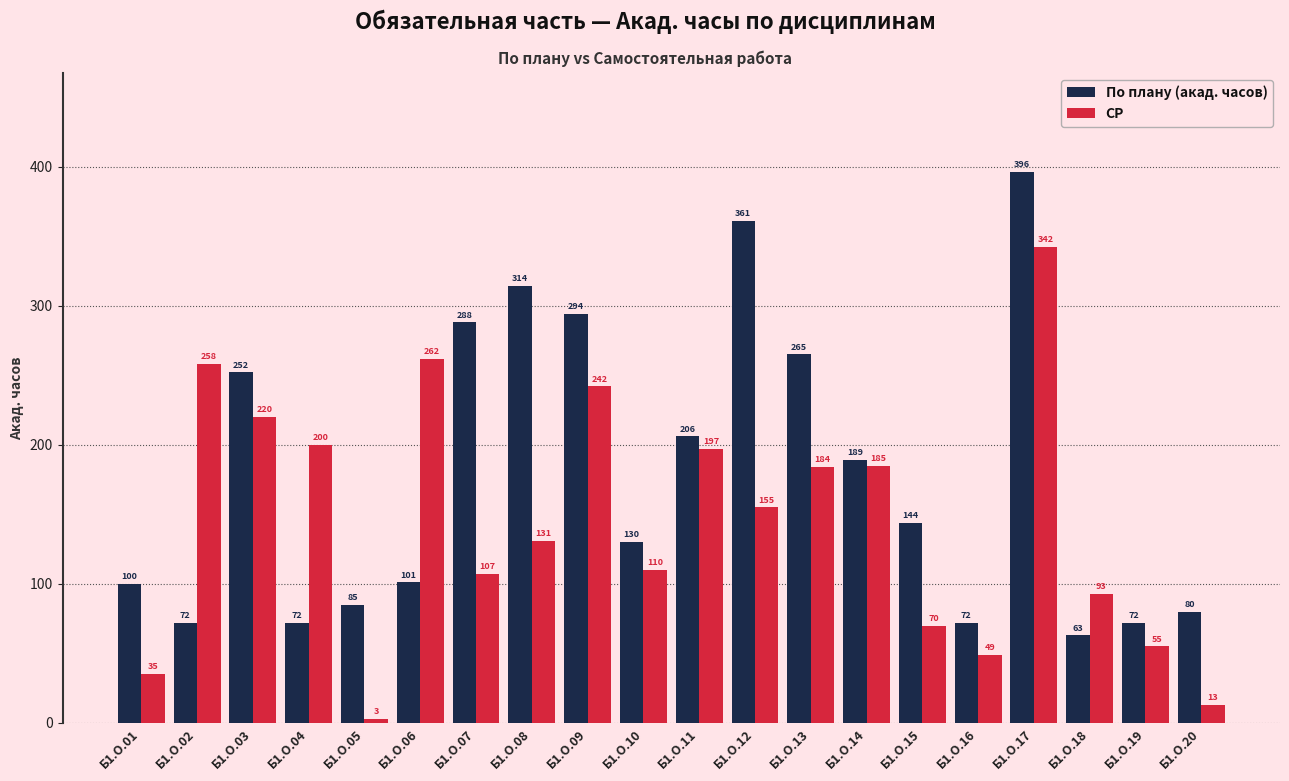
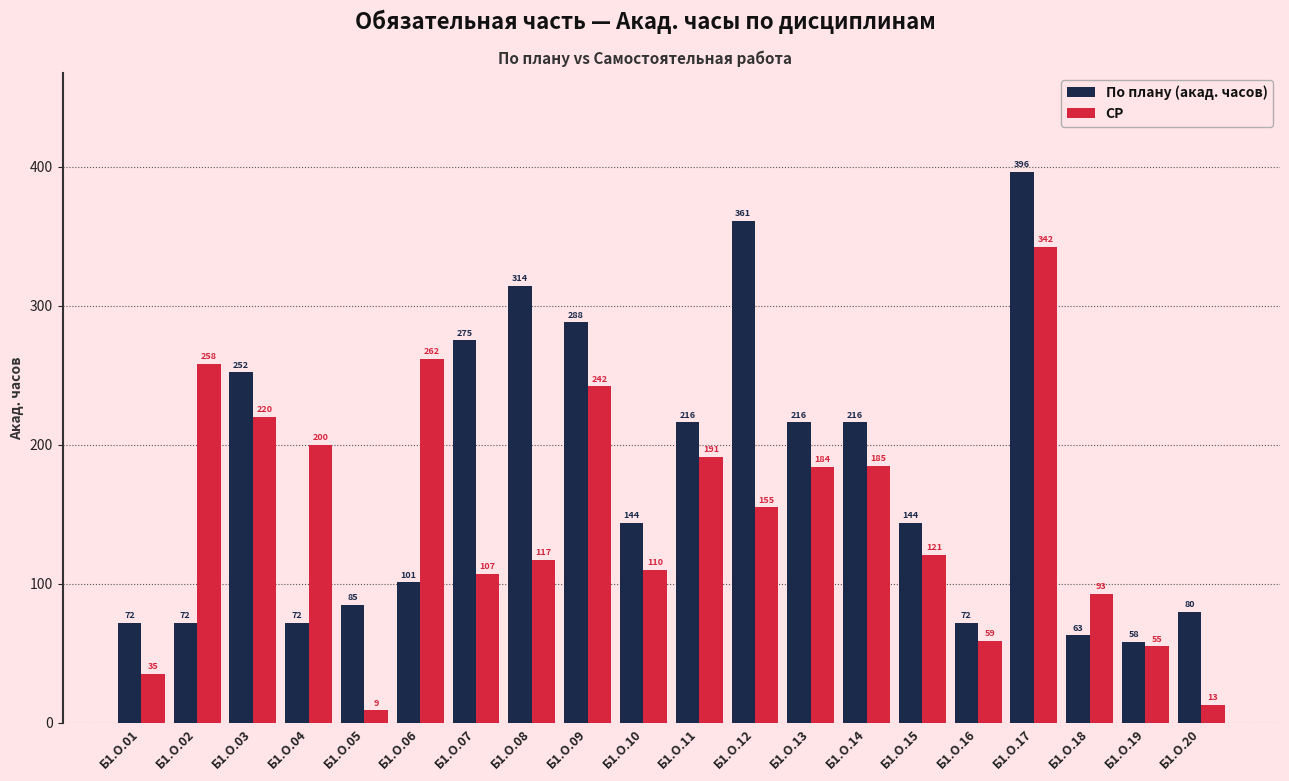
По плану (акад. часов), Б1.О.01: 100 -> 72
СР, Б1.О.05: 3 -> 9
По плану (акад. часов), Б1.О.07: 288 -> 275
СР, Б1.О.08: 131 -> 117
По плану (акад. часов), Б1.О.09: 294 -> 288
По плану (акад. часов), Б1.О.10: 130 -> 144
По плану (акад. часов), Б1.О.11: 206 -> 216
СР, Б1.О.11: 197 -> 191
По плану (акад. часов), Б1.О.13: 265 -> 216
По плану (акад. часов), Б1.О.14: 189 -> 216
СР, Б1.О.15: 70 -> 121
СР, Б1.О.16: 49 -> 59
По плану (акад. часов), Б1.О.19: 72 -> 58
